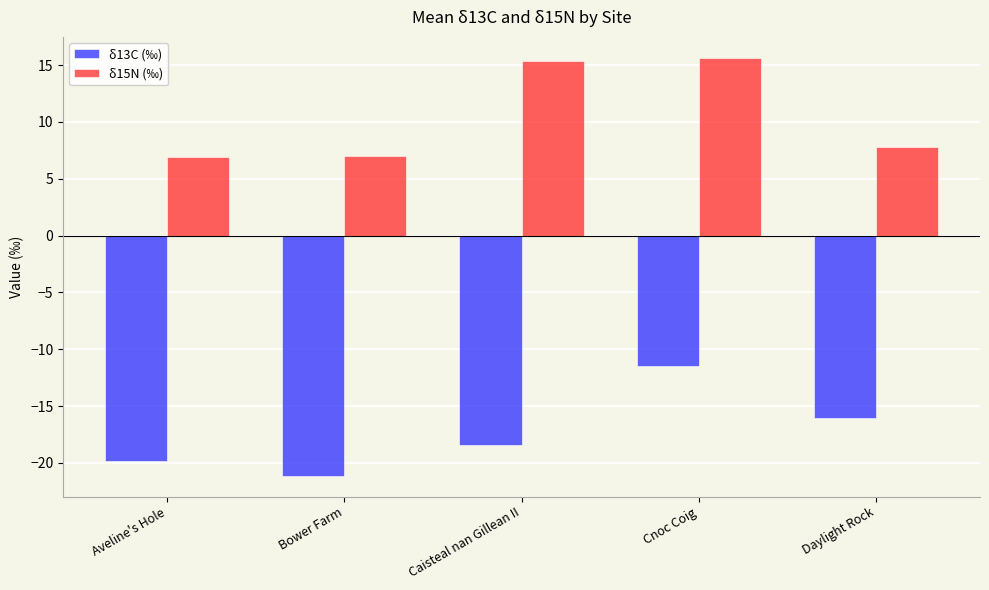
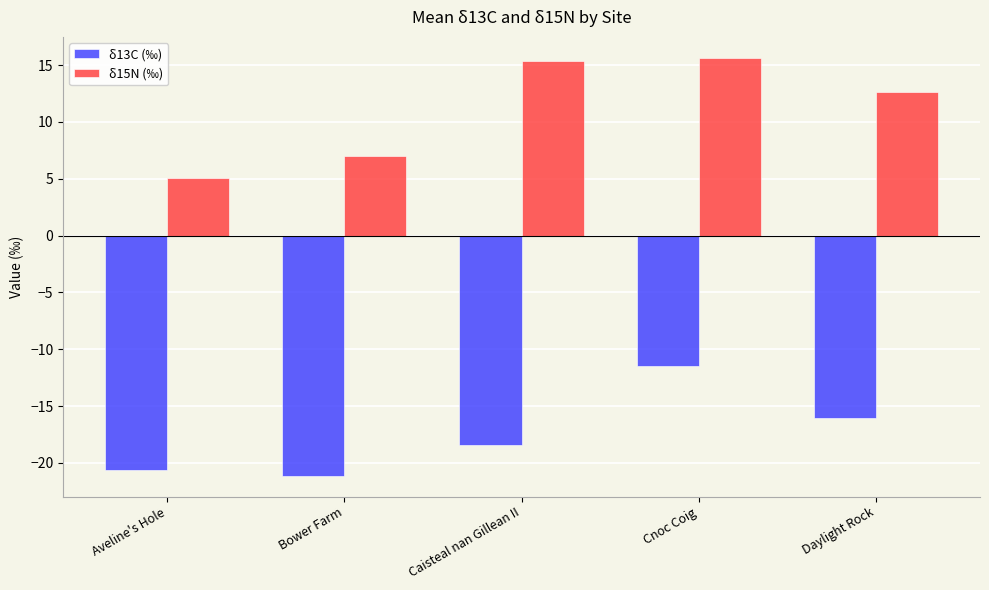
δ13C (‰), Aveline's Hole: -19.8 -> -20.6
δ15N (‰), Aveline's Hole: 6.9 -> 5.0
δ15N (‰), Daylight Rock: 7.8 -> 12.7
